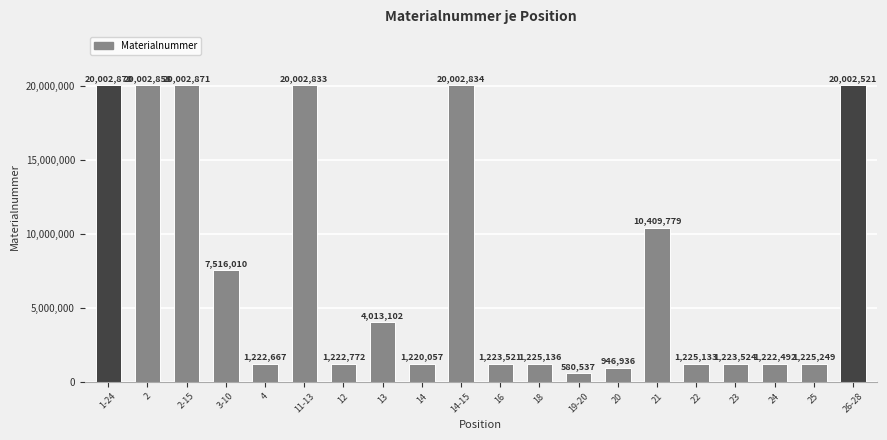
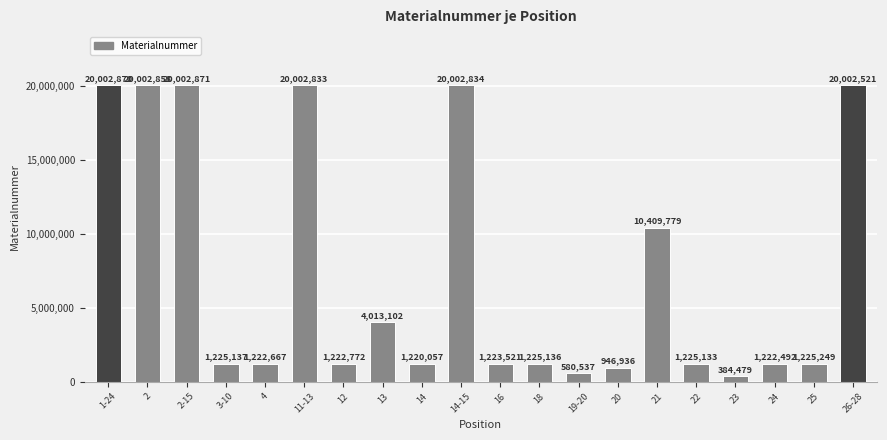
3-10: 7,516,010 -> 1,225,137
23: 1,223,524 -> 384,479
